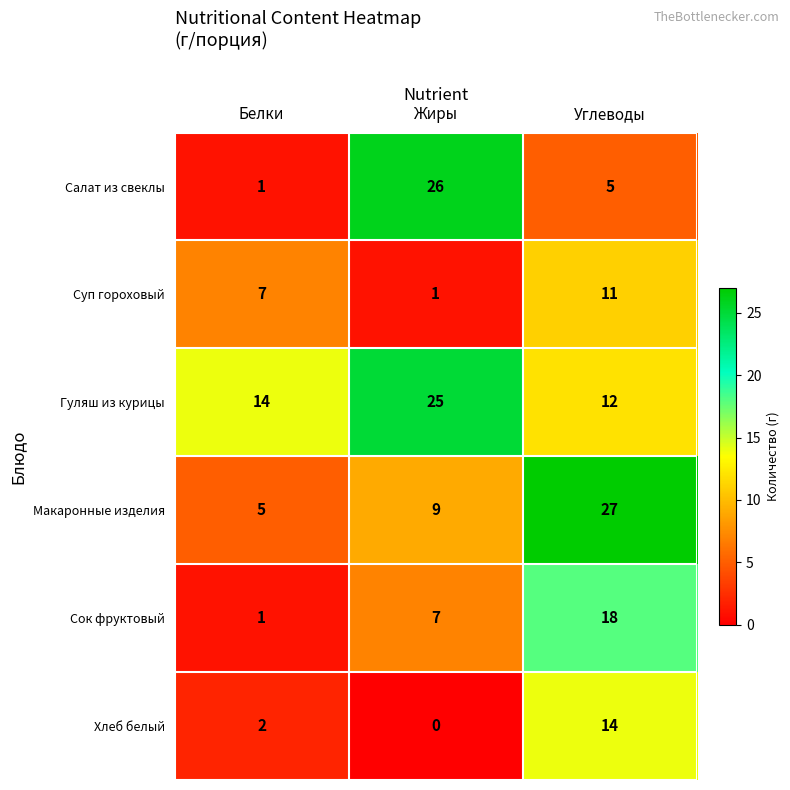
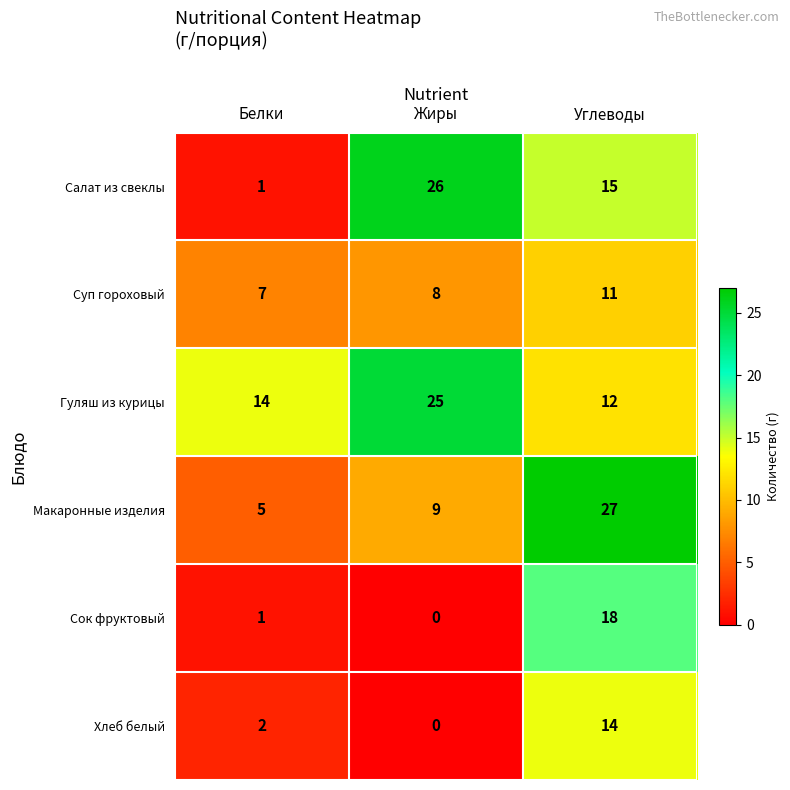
Салат из свеклы, Углеводы: 5 -> 15
Суп гороховый, Жиры: 1 -> 8
Сок фруктовый, Жиры: 7 -> 0
